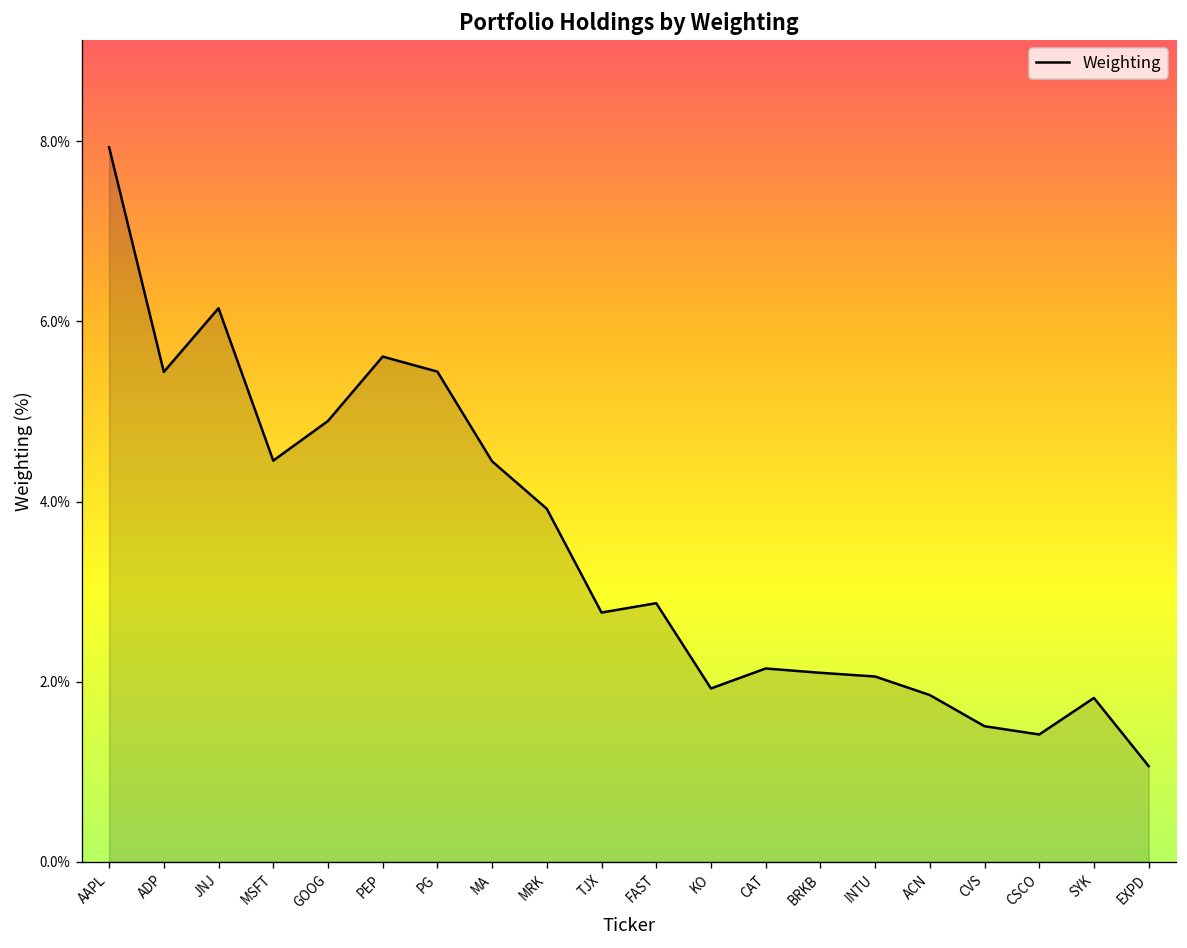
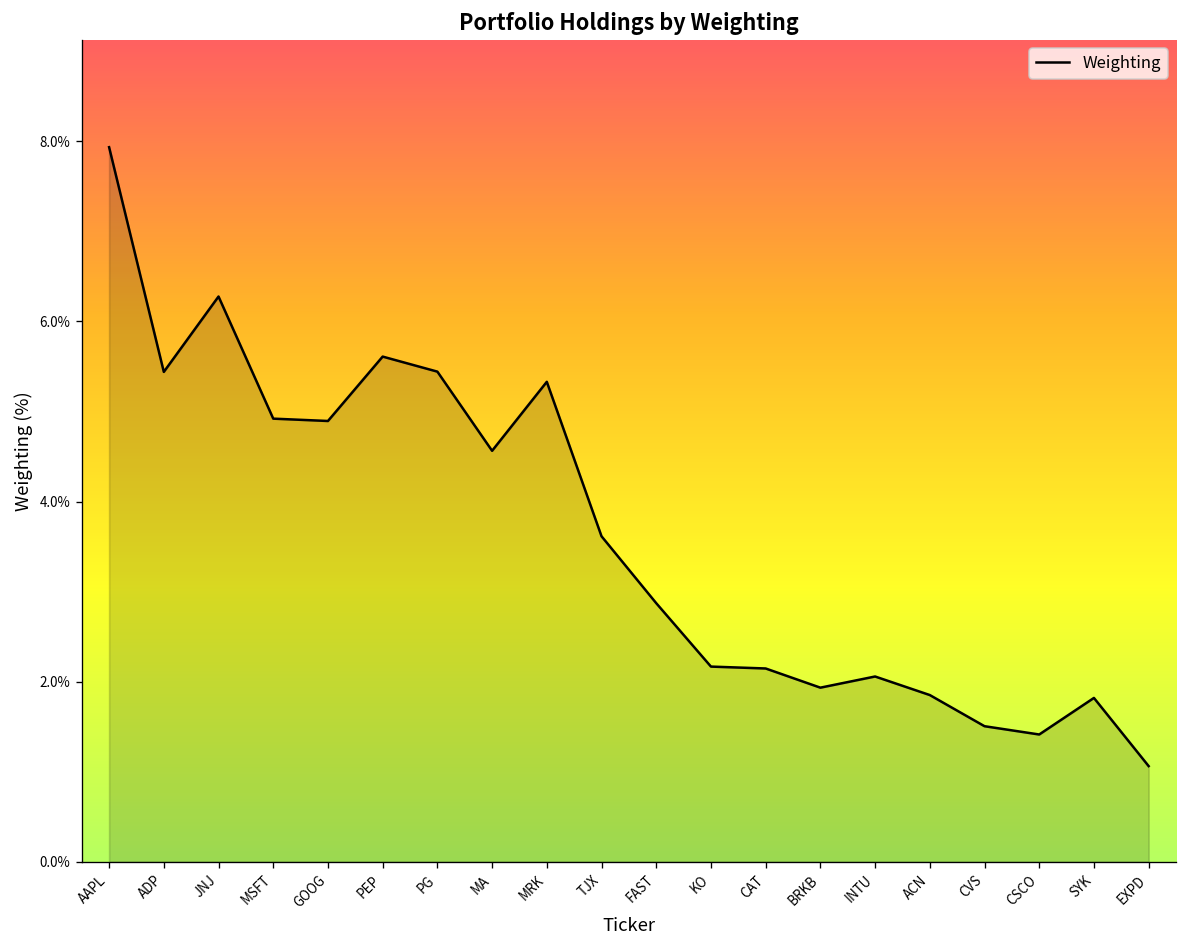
JNJ: 6.1% -> 6.3%
MSFT: 4.5% -> 4.9%
MA: 4.4% -> 4.6%
MRK: 3.9% -> 5.3%
TJX: 2.8% -> 3.6%
KO: 1.9% -> 2.2%
BRKB: 2.1% -> 1.9%
